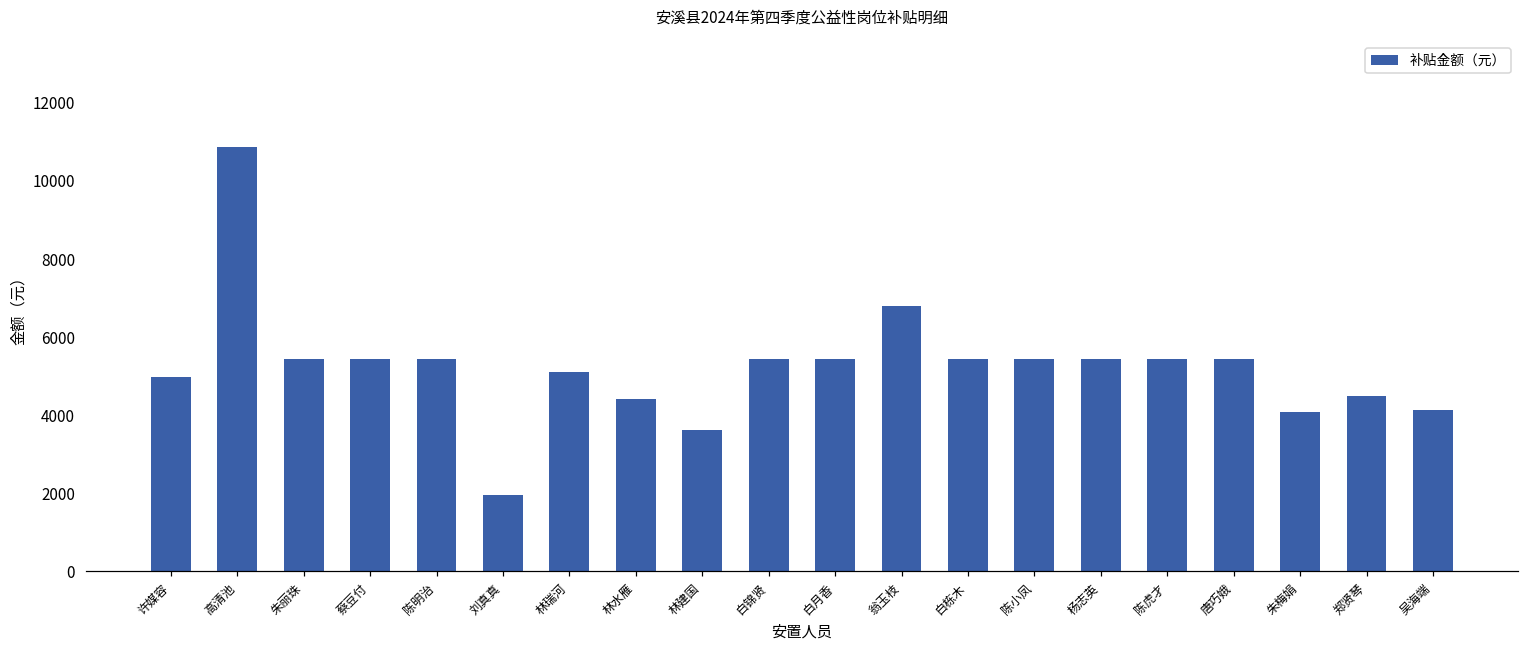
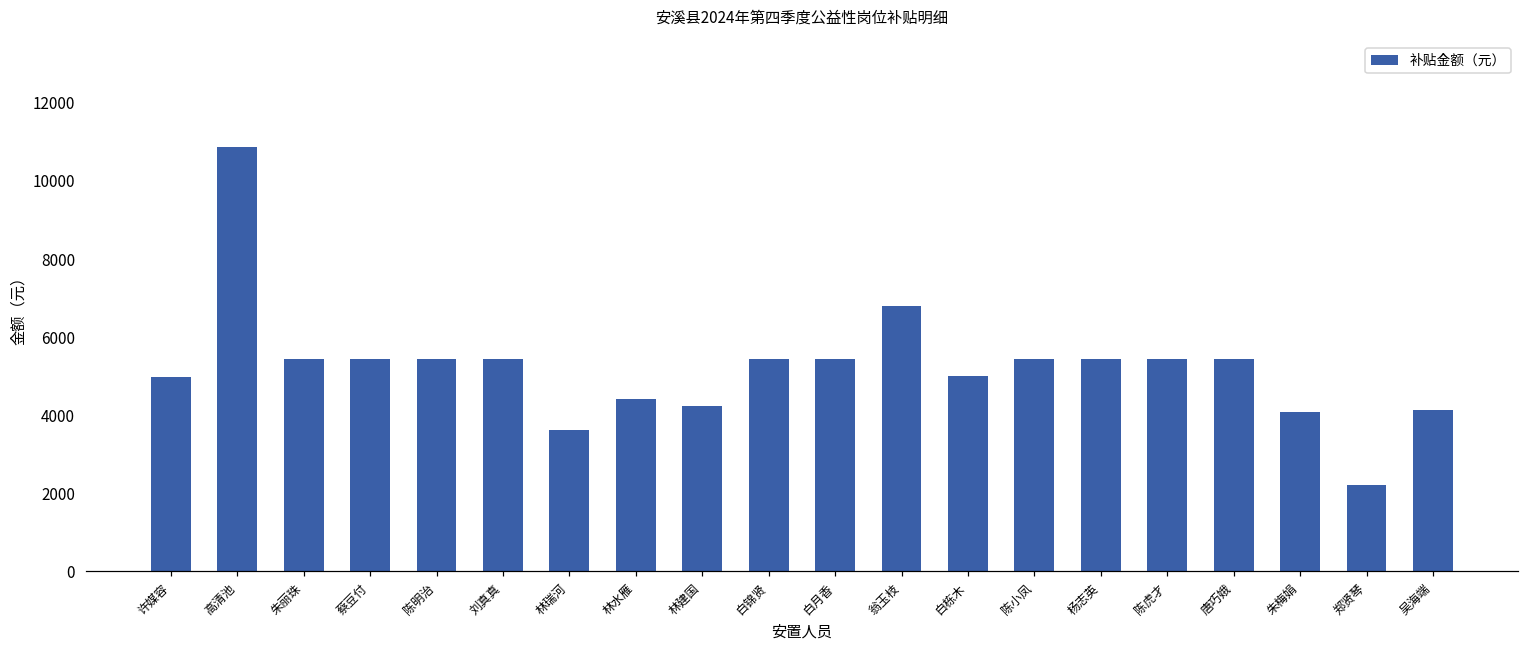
刘真真: 1900 -> 5400
林瑞河: 5100 -> 3600
林建国: 3600 -> 4200
白栋木: 5400 -> 5000
郑贤琴: 4500 -> 2200
